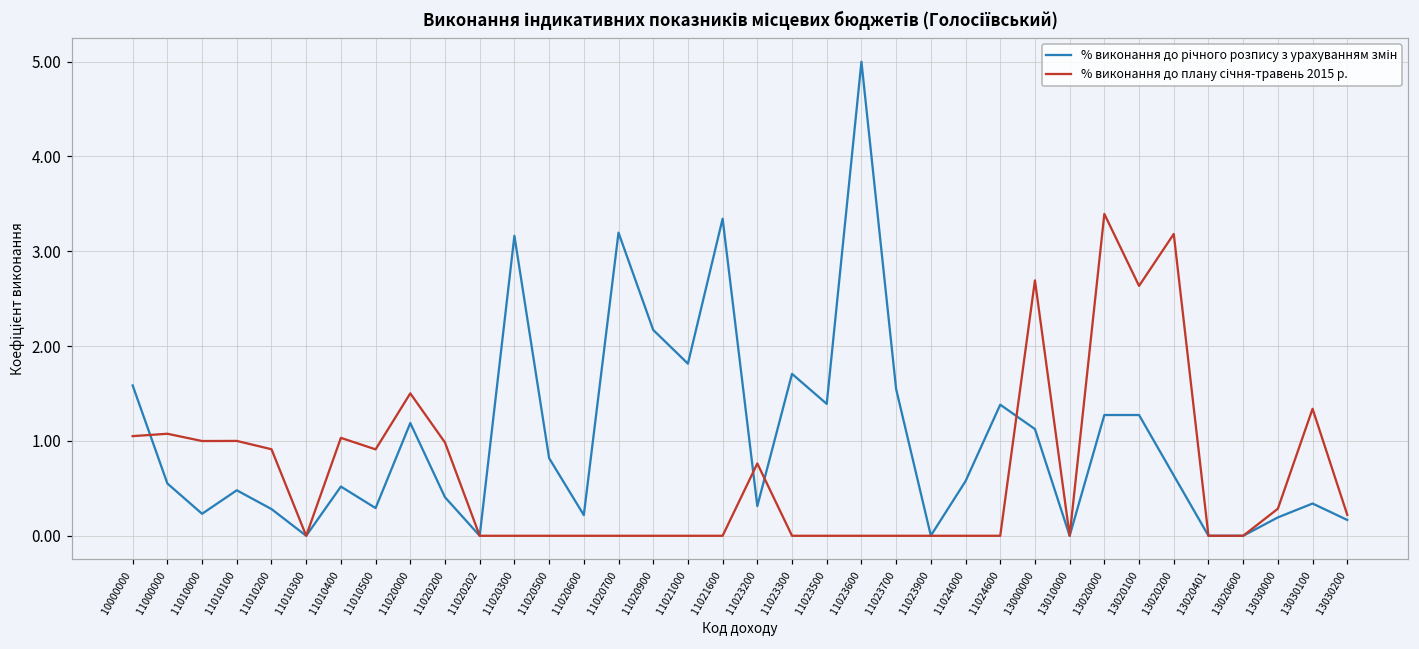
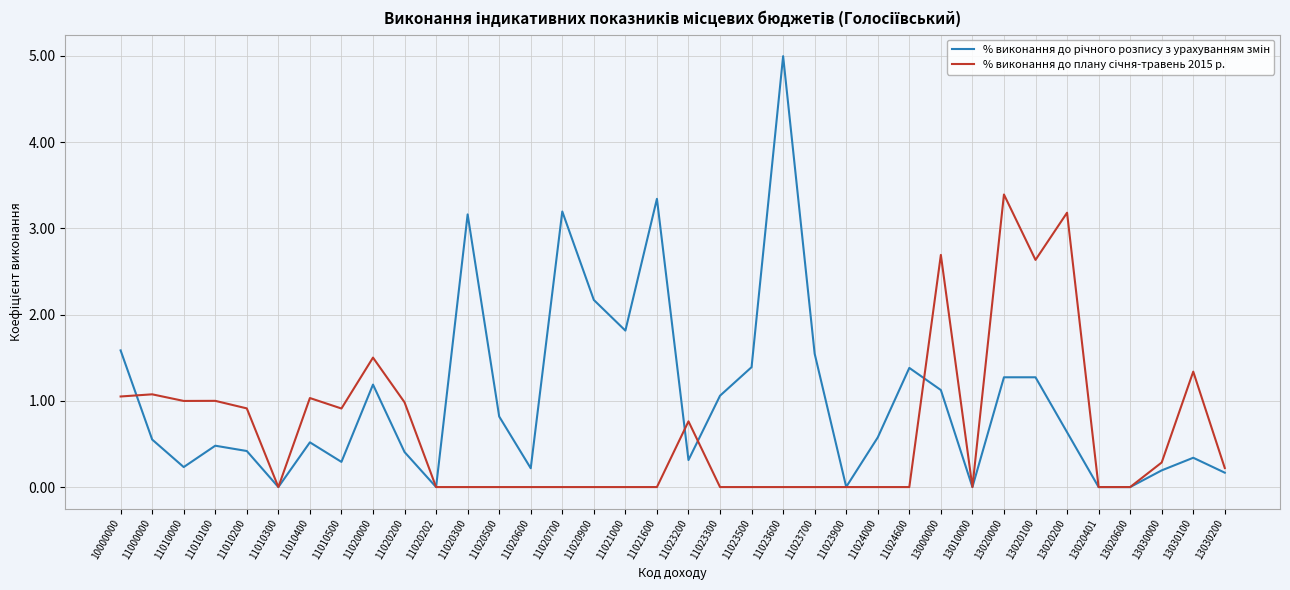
% виконання до річного розпису з урахуванням змін, 11010200: 0.3 -> 0.4
% виконання до річного розпису з урахуванням змін, 11023300: 1.7 -> 1.1
